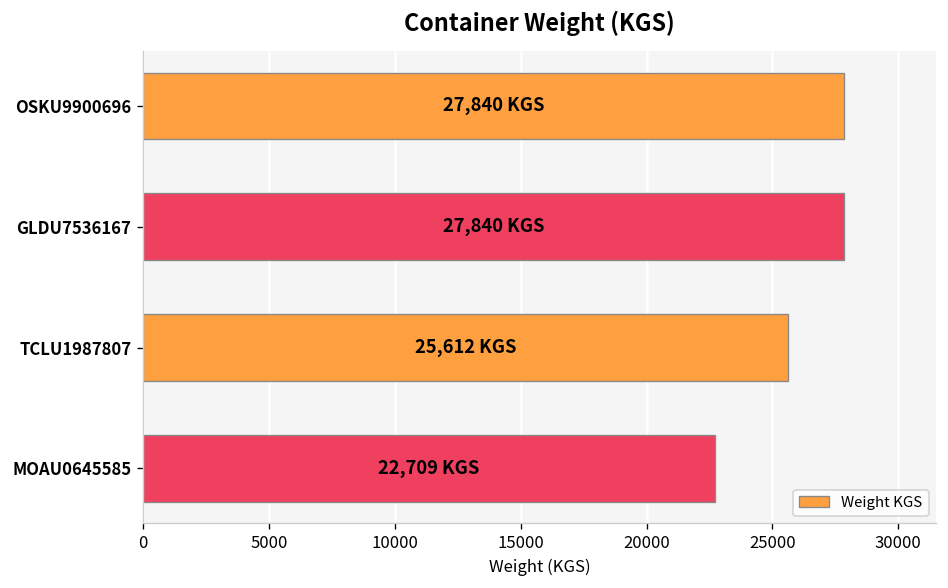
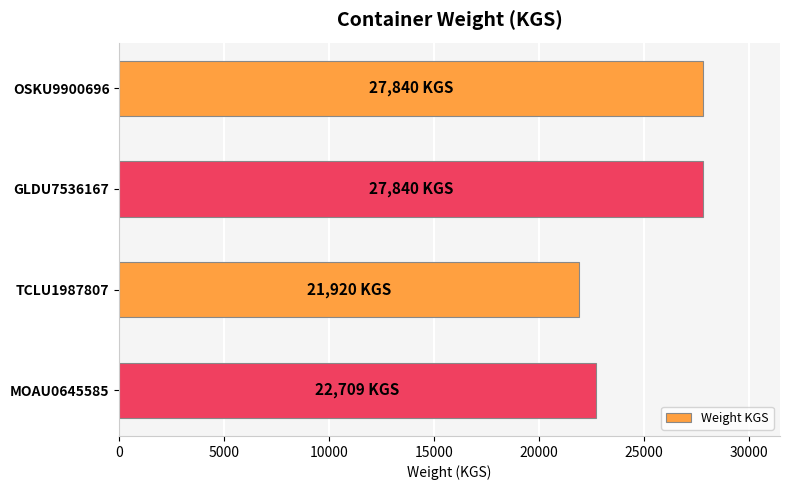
TCLU1987807: 25,612 -> 21,920
